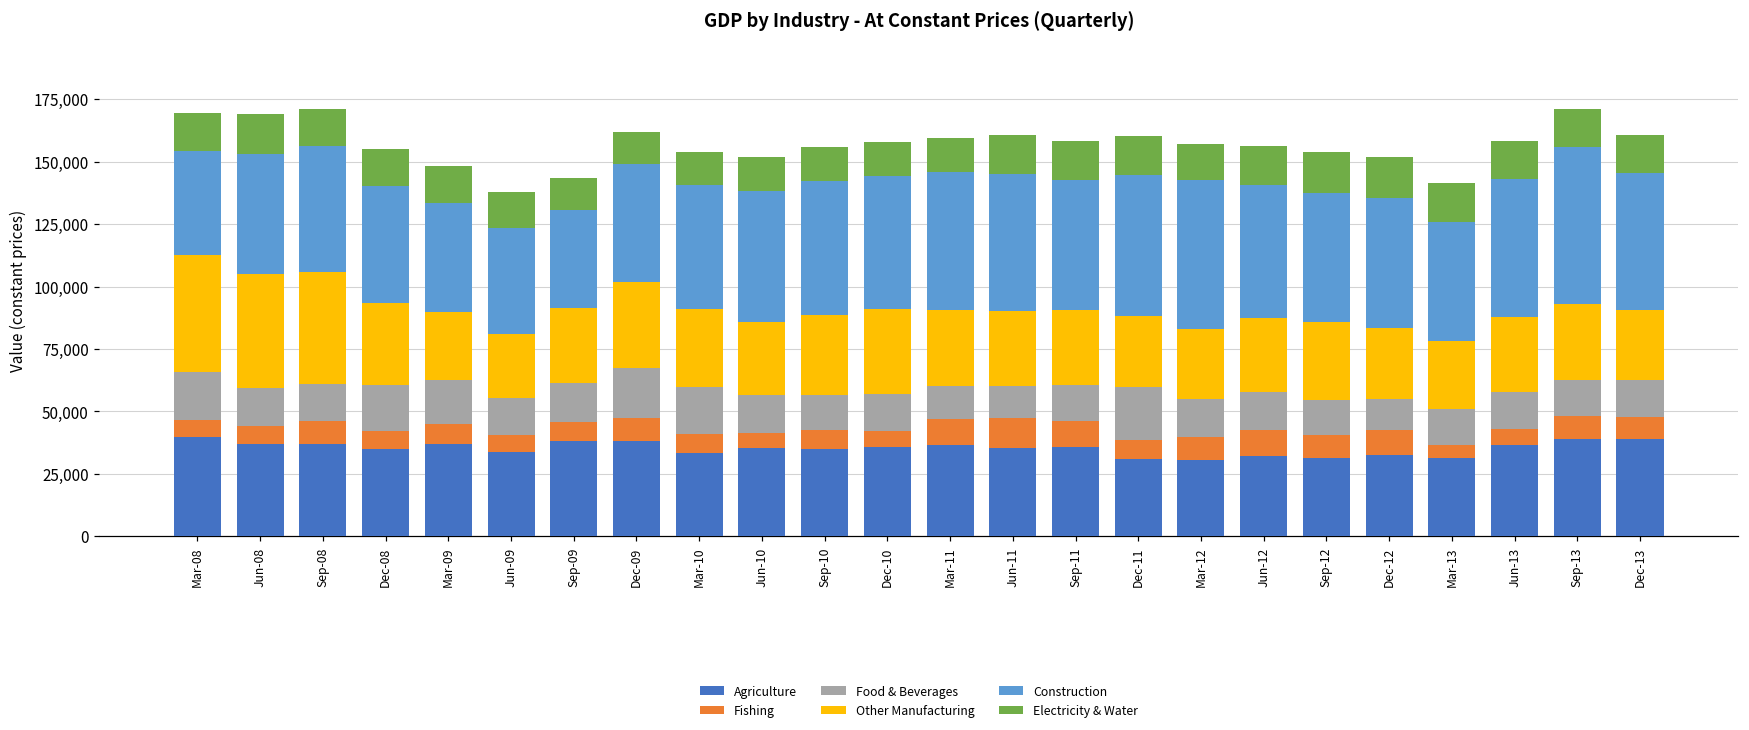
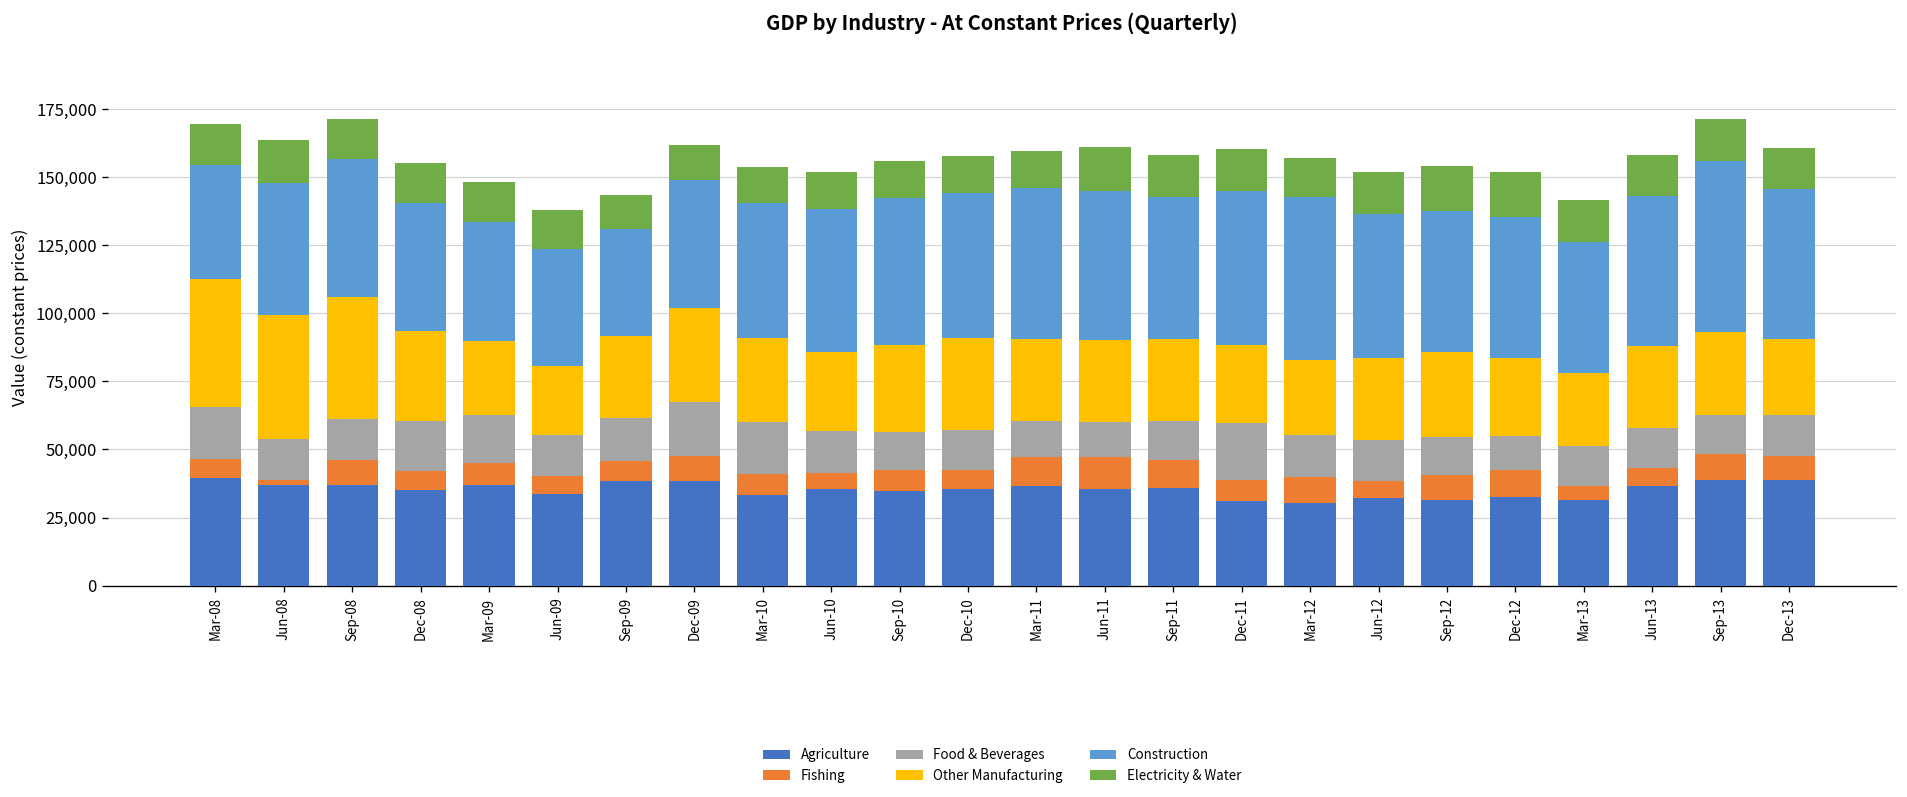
Fishing, Jun-08: 7,000 -> 2,000
Fishing, Jun-12: 10,000 -> 6,000
